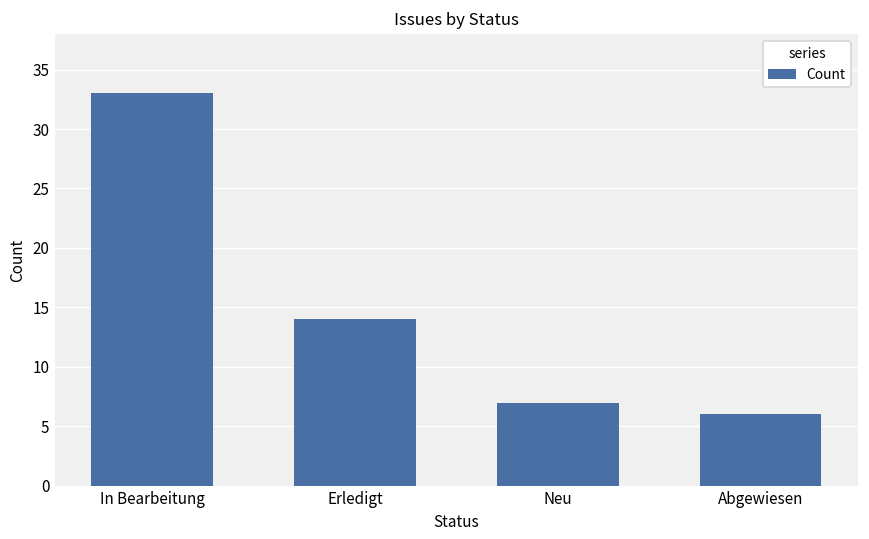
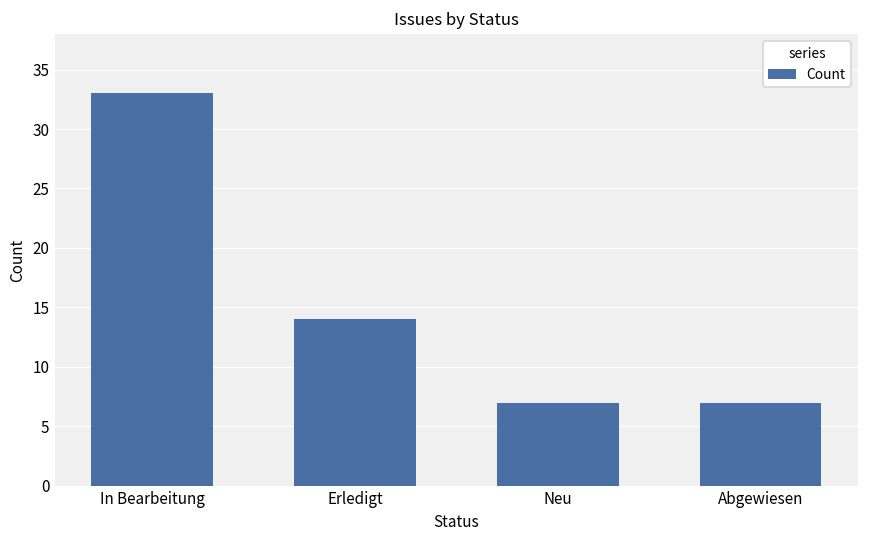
Abgewiesen: 6 -> 7
